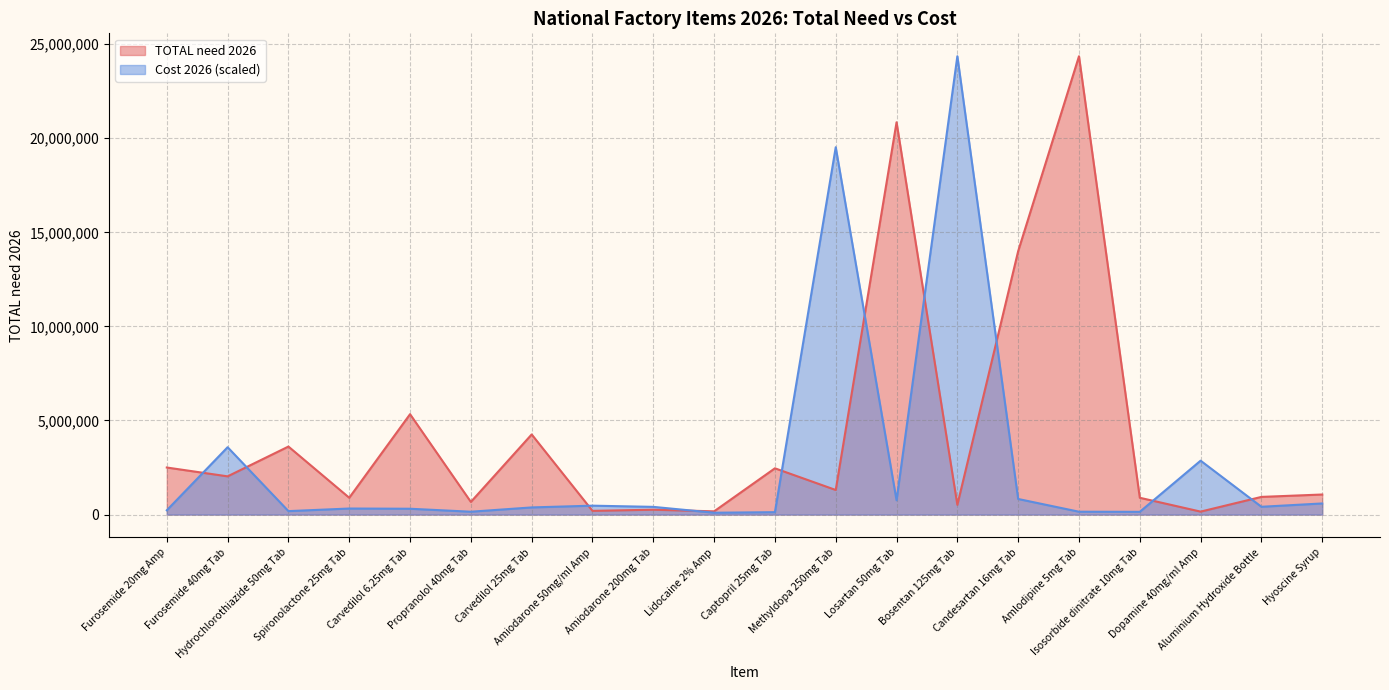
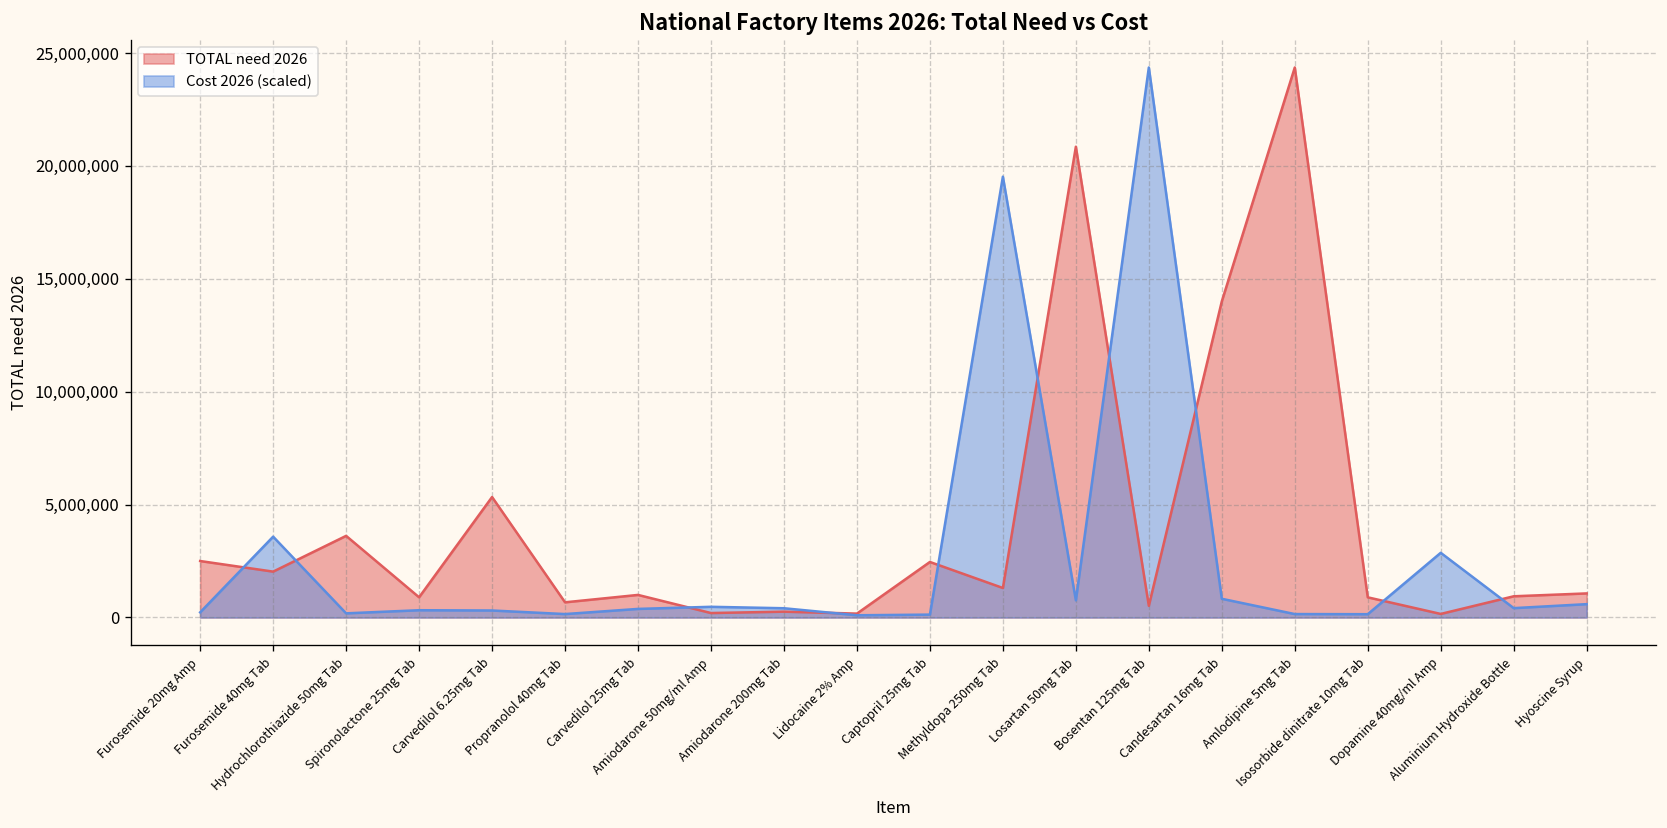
TOTAL need 2026, Carvedilol 25mg Tab: 4,300,000 -> 1,000,000
